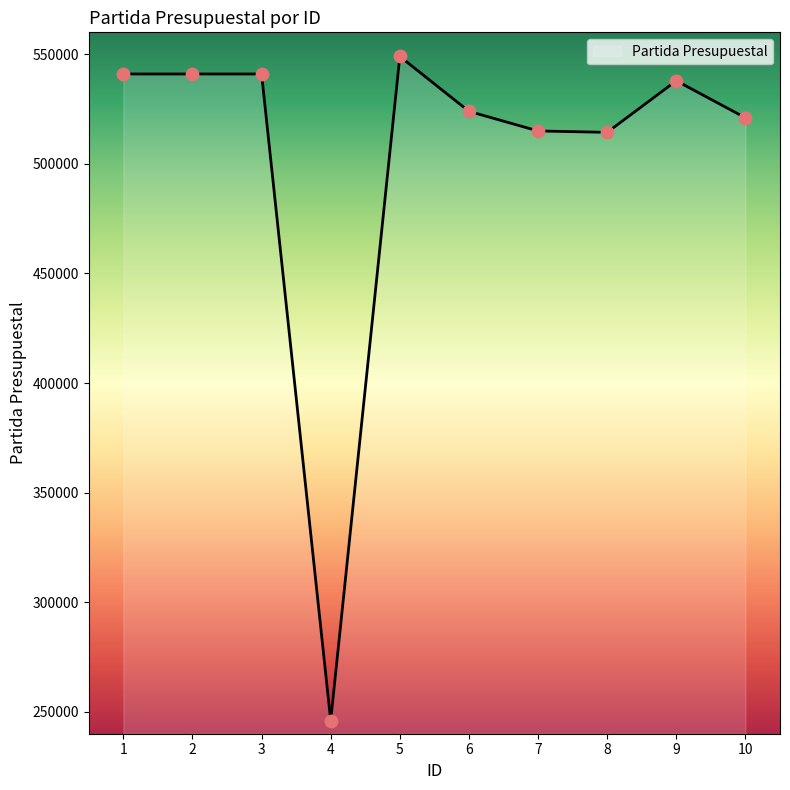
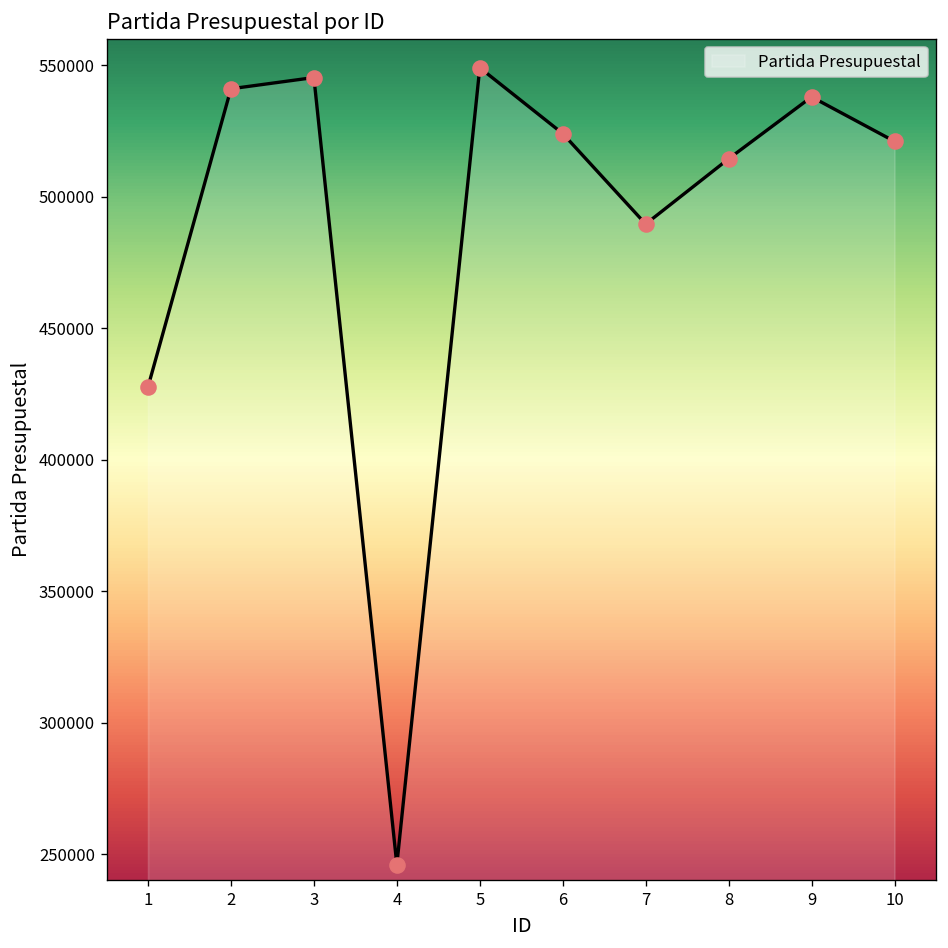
1: 541000 -> 428000
3: 541000 -> 545000
7: 515000 -> 490000
